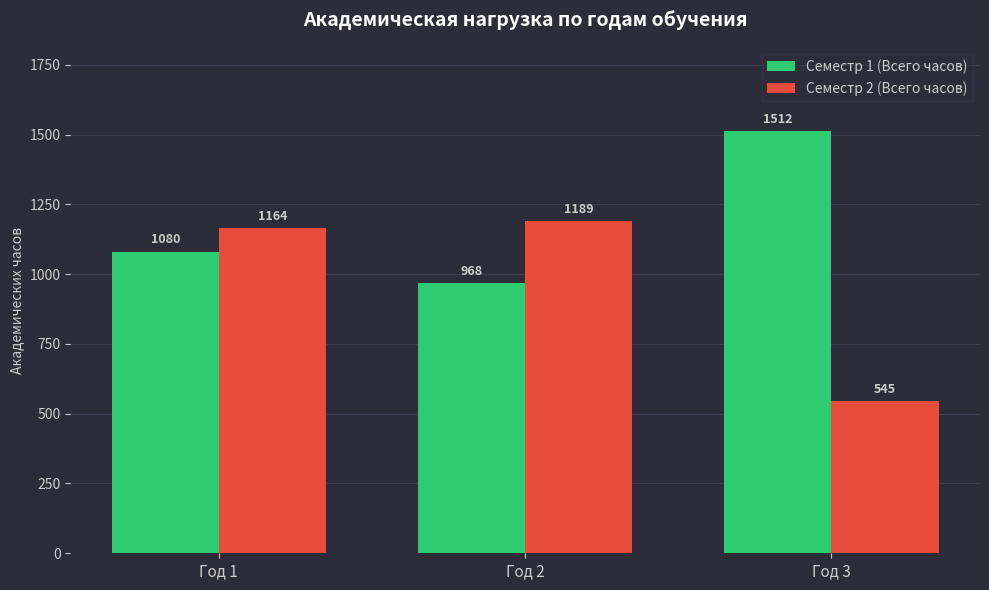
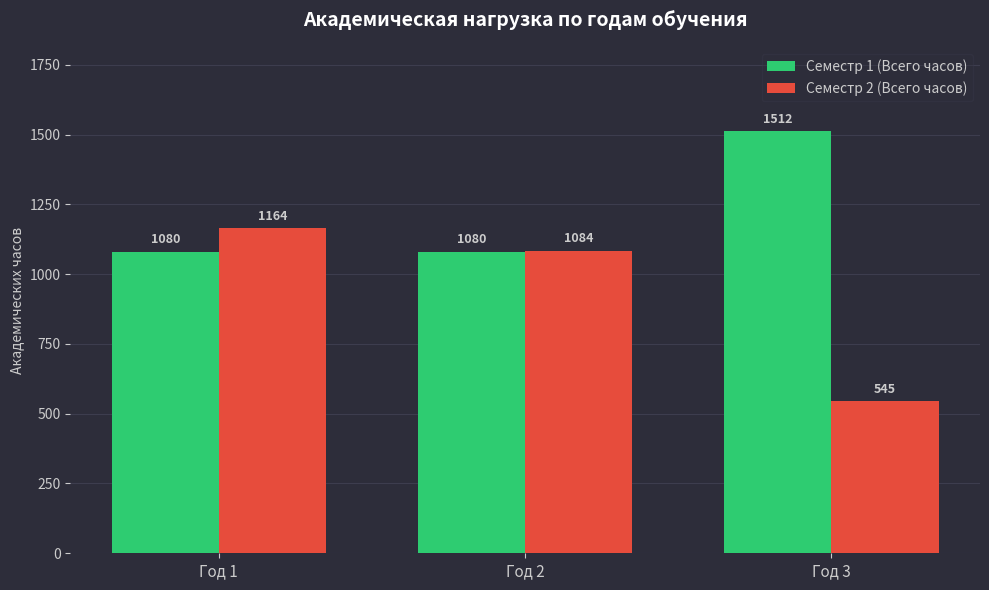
Семестр 1 (Всего часов), Год 2: 968 -> 1080
Семестр 2 (Всего часов), Год 2: 1189 -> 1084
